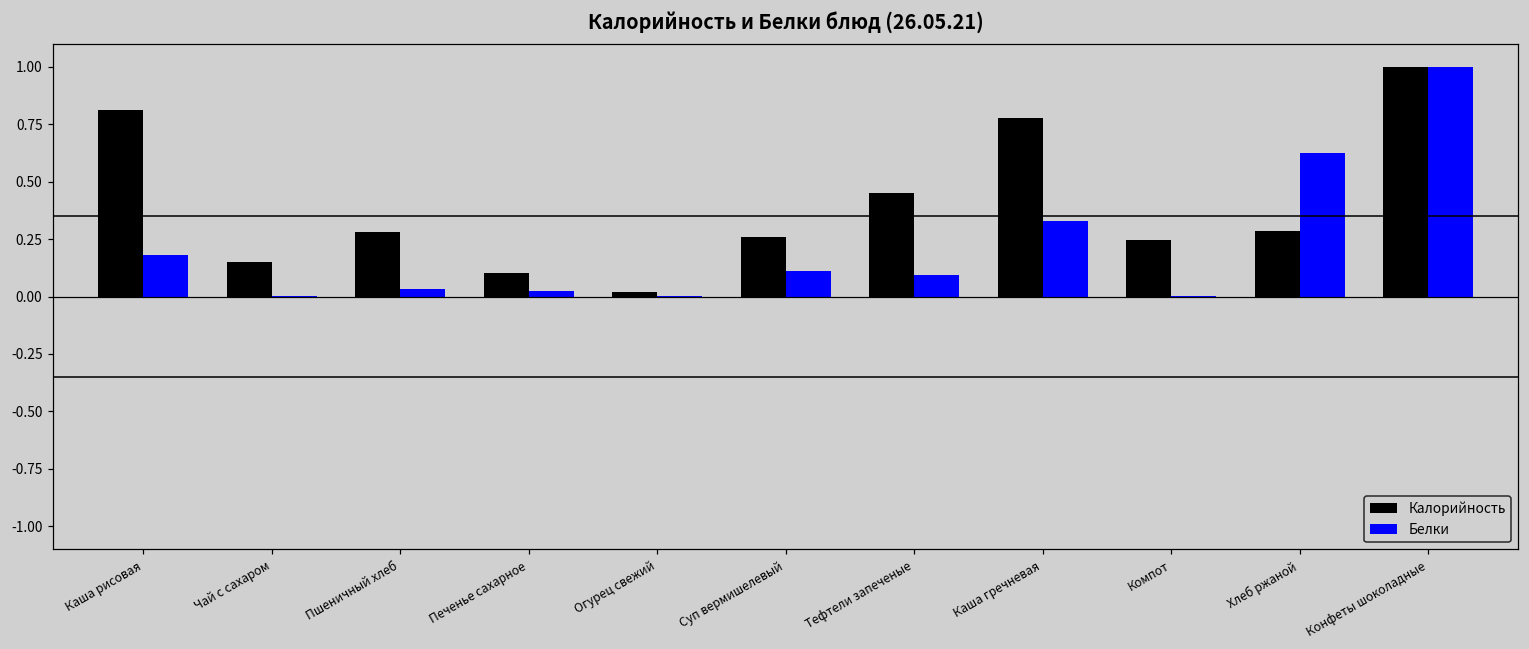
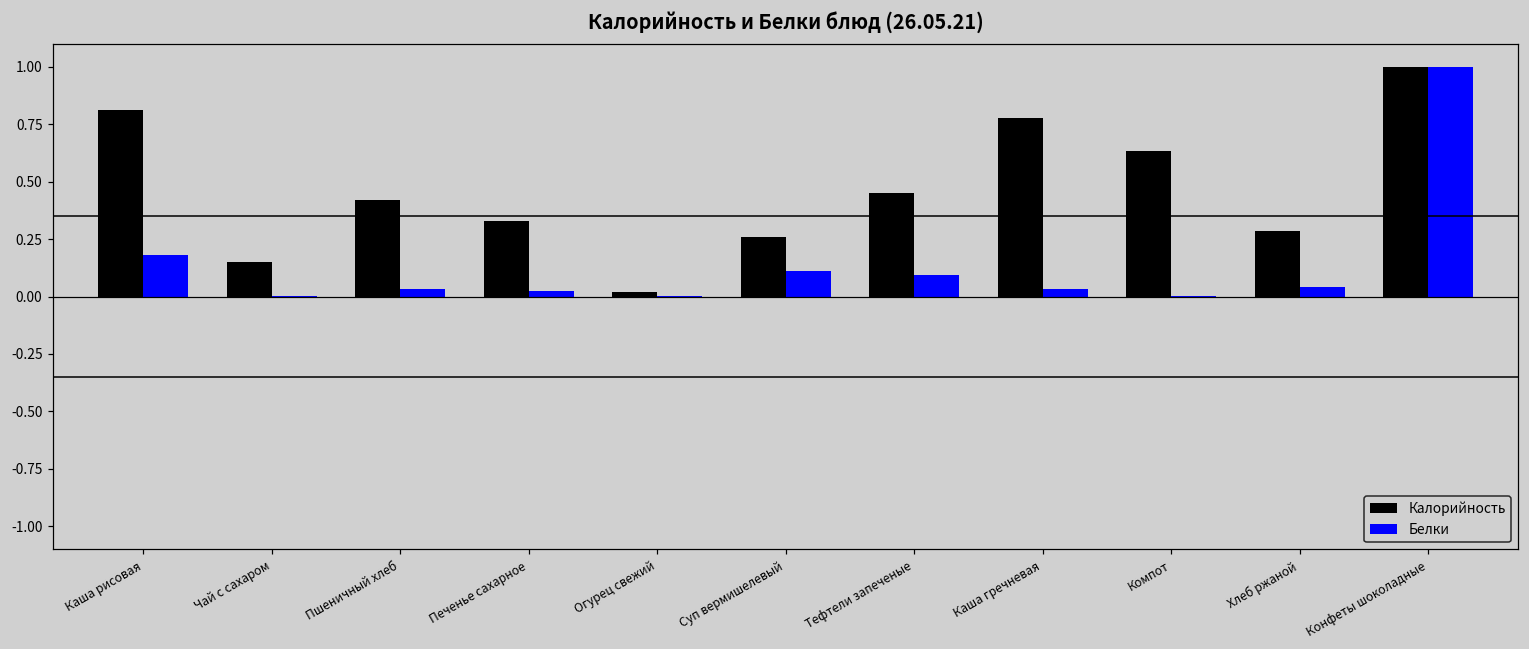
Калорийность, Пшеничный хлеб: 0.28 -> 0.42
Калорийность, Печенье сахарное: 0.10 -> 0.33
Белки, Каша гречневая: 0.33 -> 0.03
Калорийность, Компот: 0.25 -> 0.64
Белки, Хлеб ржаной: 0.63 -> 0.04
